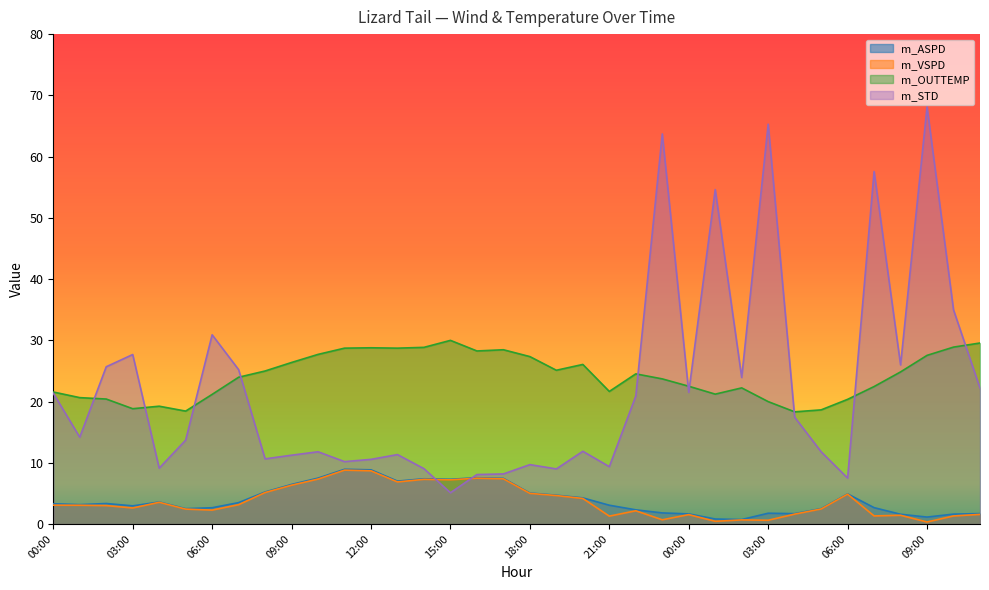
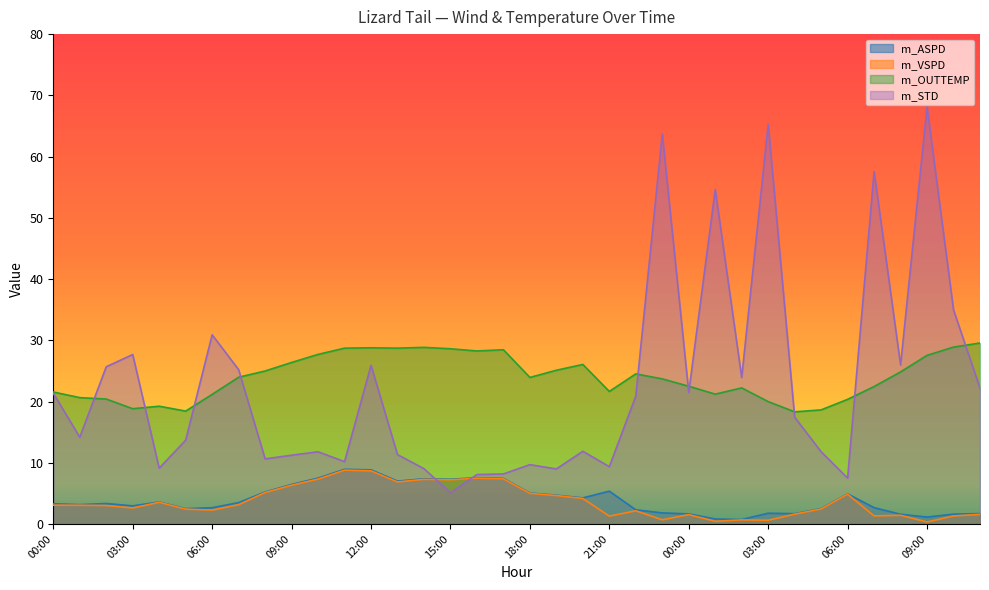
m_STD, 12:00: 11 -> 26
m_OUTTEMP, 15:00: 30 -> 29
m_OUTTEMP, 18:00: 27 -> 24
m_ASPD, 21:00: 3 -> 5
